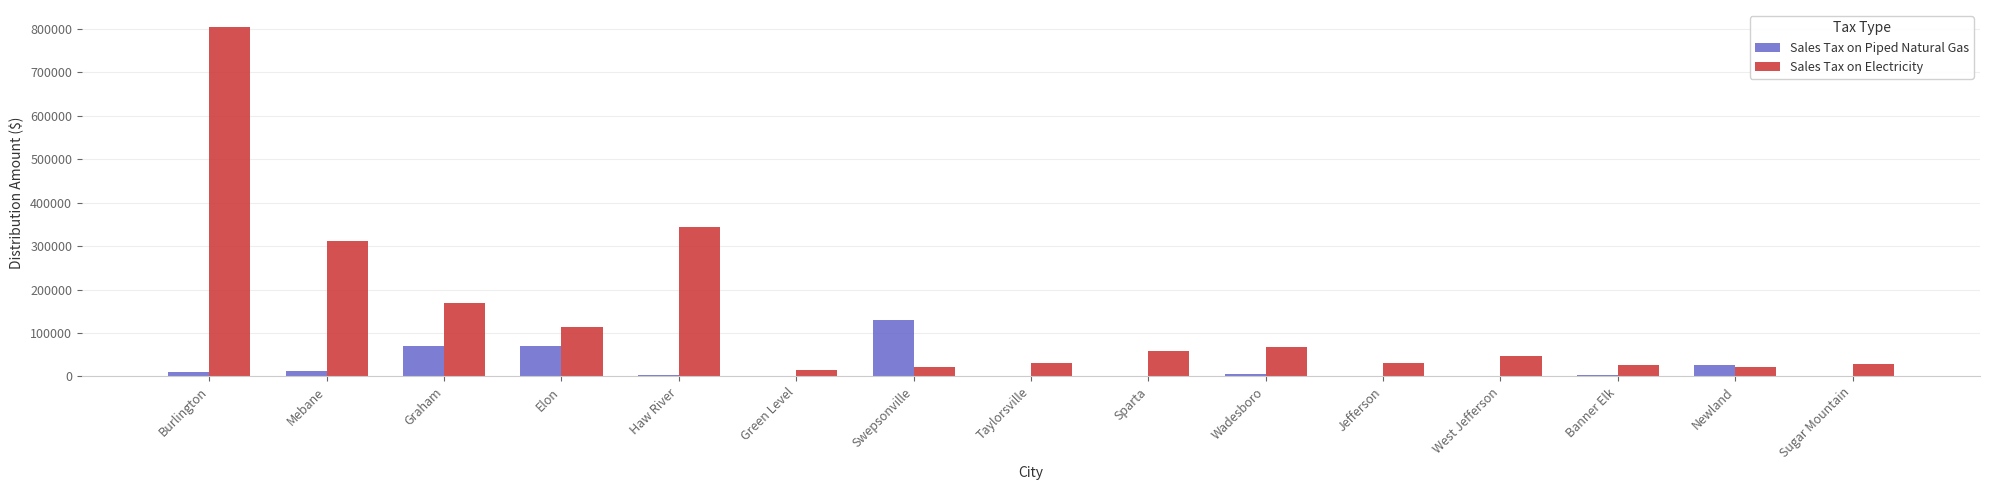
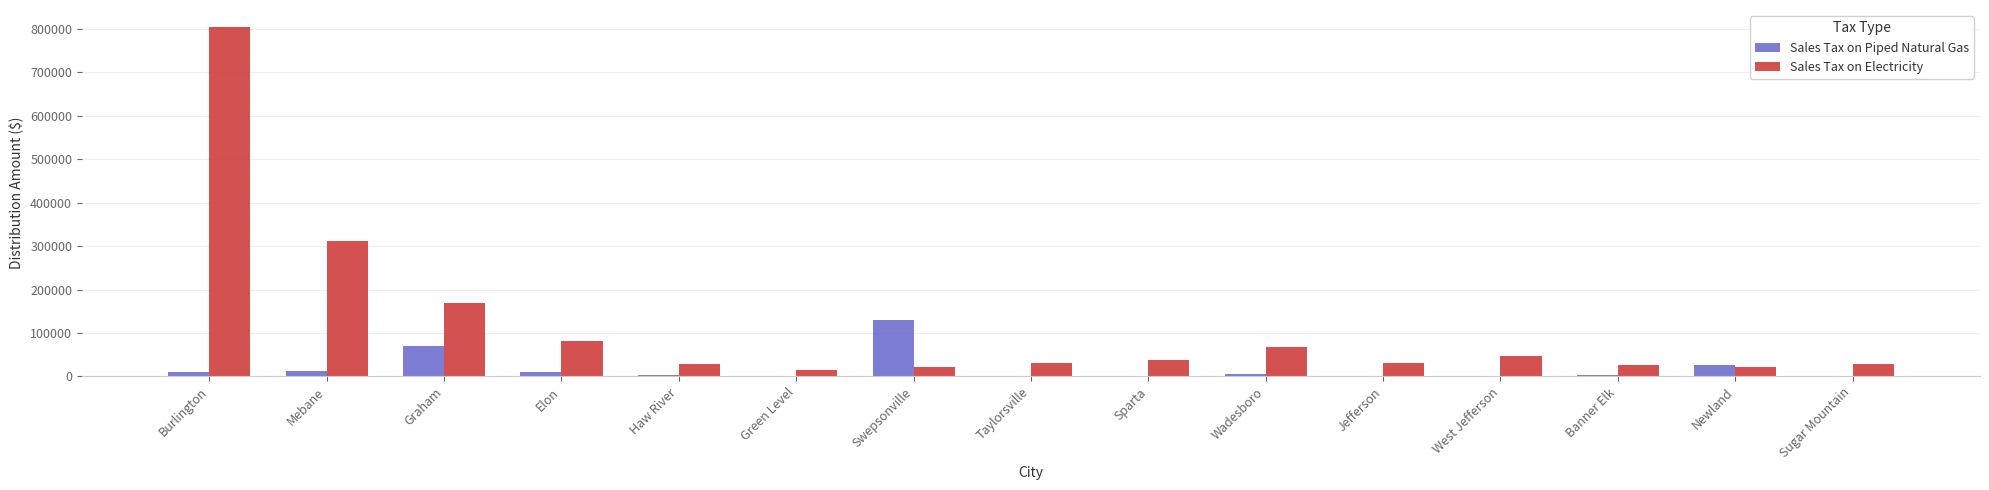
Sales Tax on Piped Natural Gas, Elon: 70000 -> 10000
Sales Tax on Electricity, Elon: 110000 -> 80000
Sales Tax on Electricity, Haw River: 340000 -> 30000
Sales Tax on Electricity, Sparta: 60000 -> 40000
